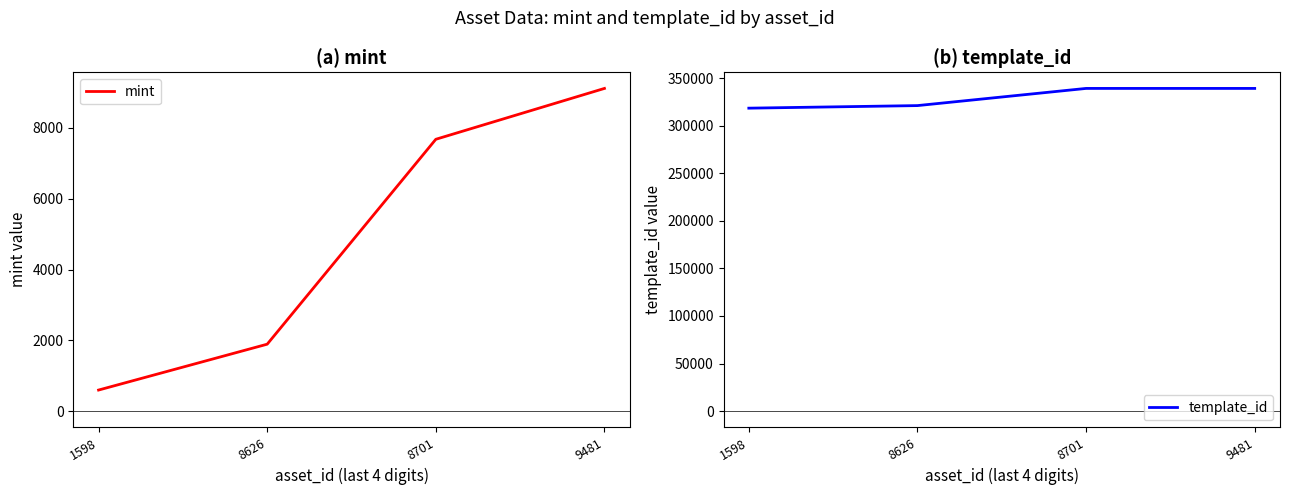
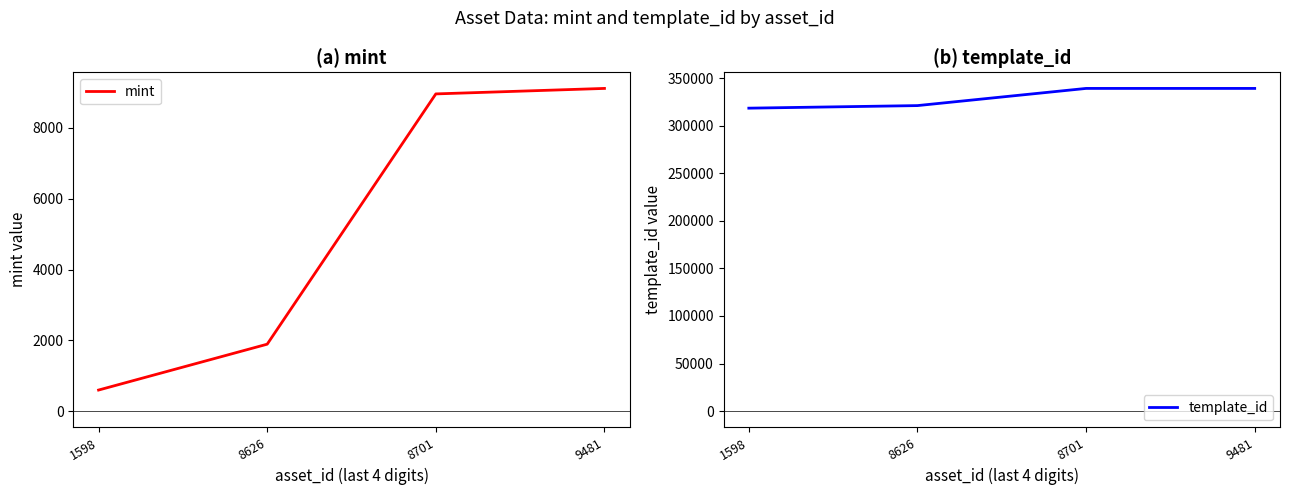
(a) mint, 8701: 7700 -> 9000
